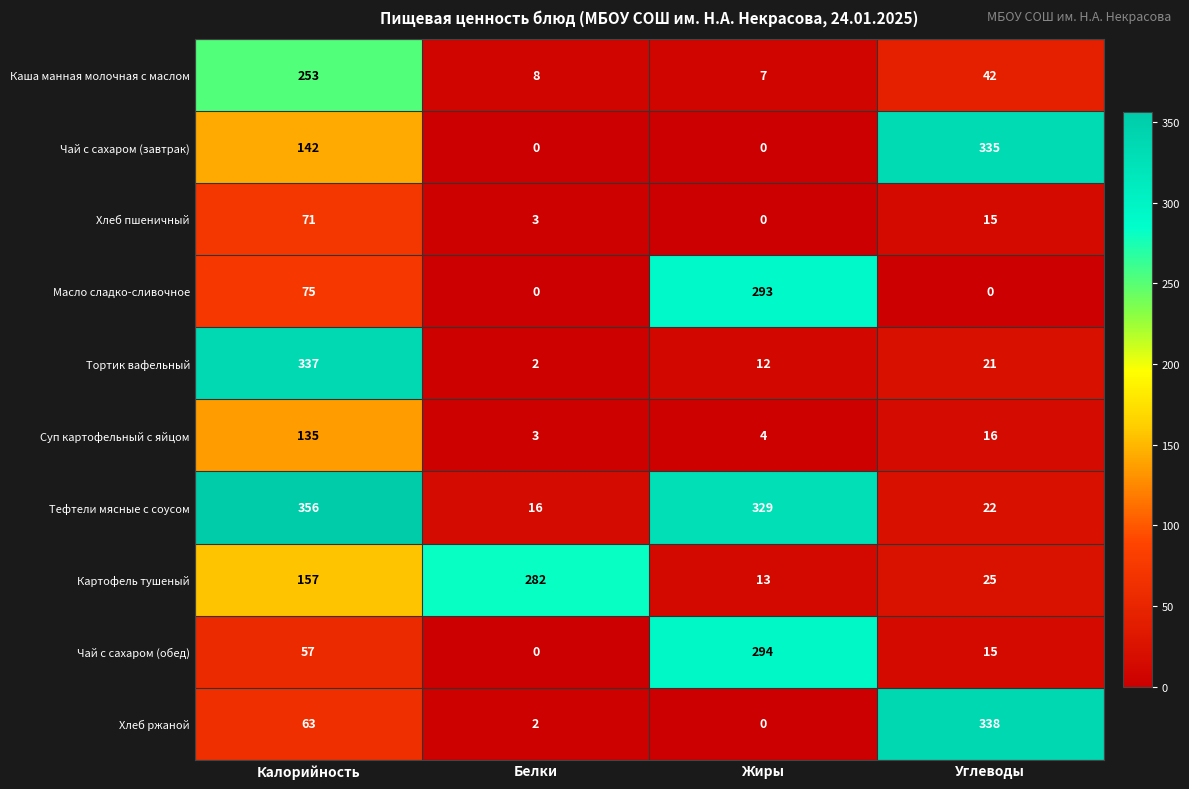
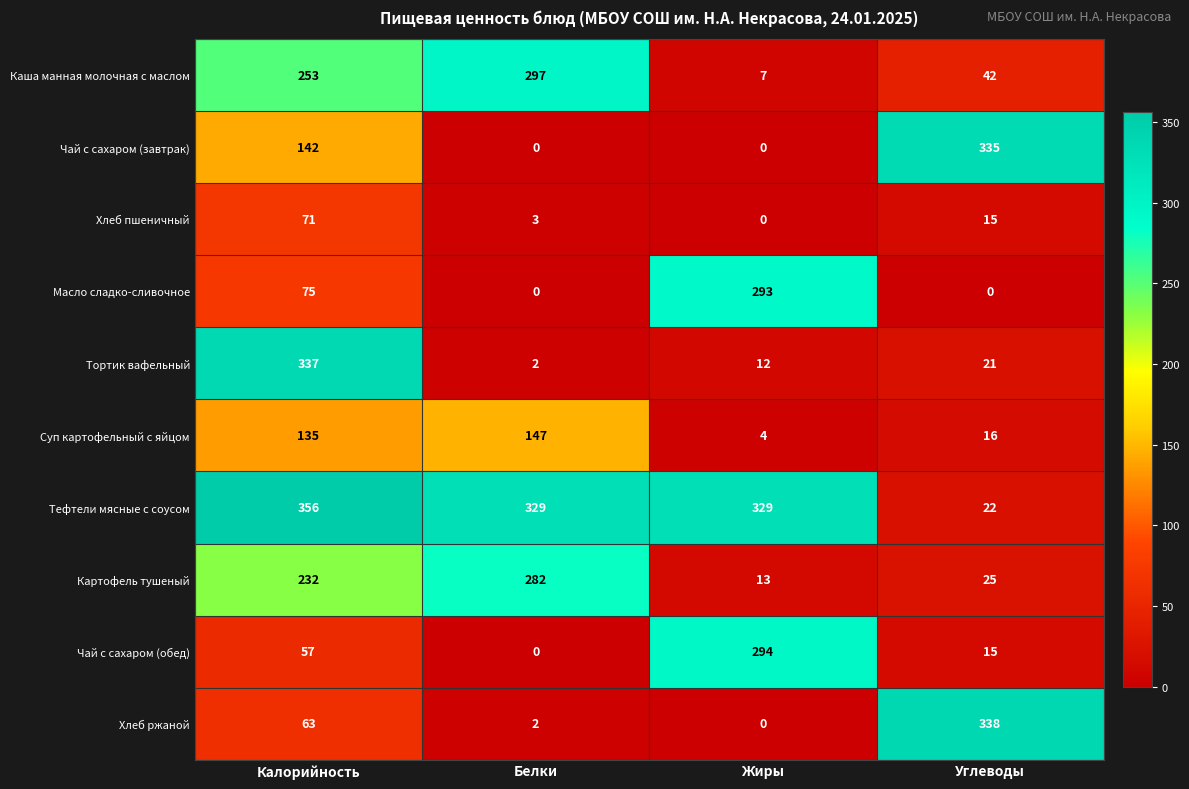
Каша манная молочная с маслом, Белки: 8 -> 297
Суп картофельный с яйцом, Белки: 3 -> 147
Тефтели мясные с соусом, Белки: 16 -> 329
Картофель тушеный, Калорийность: 157 -> 232
